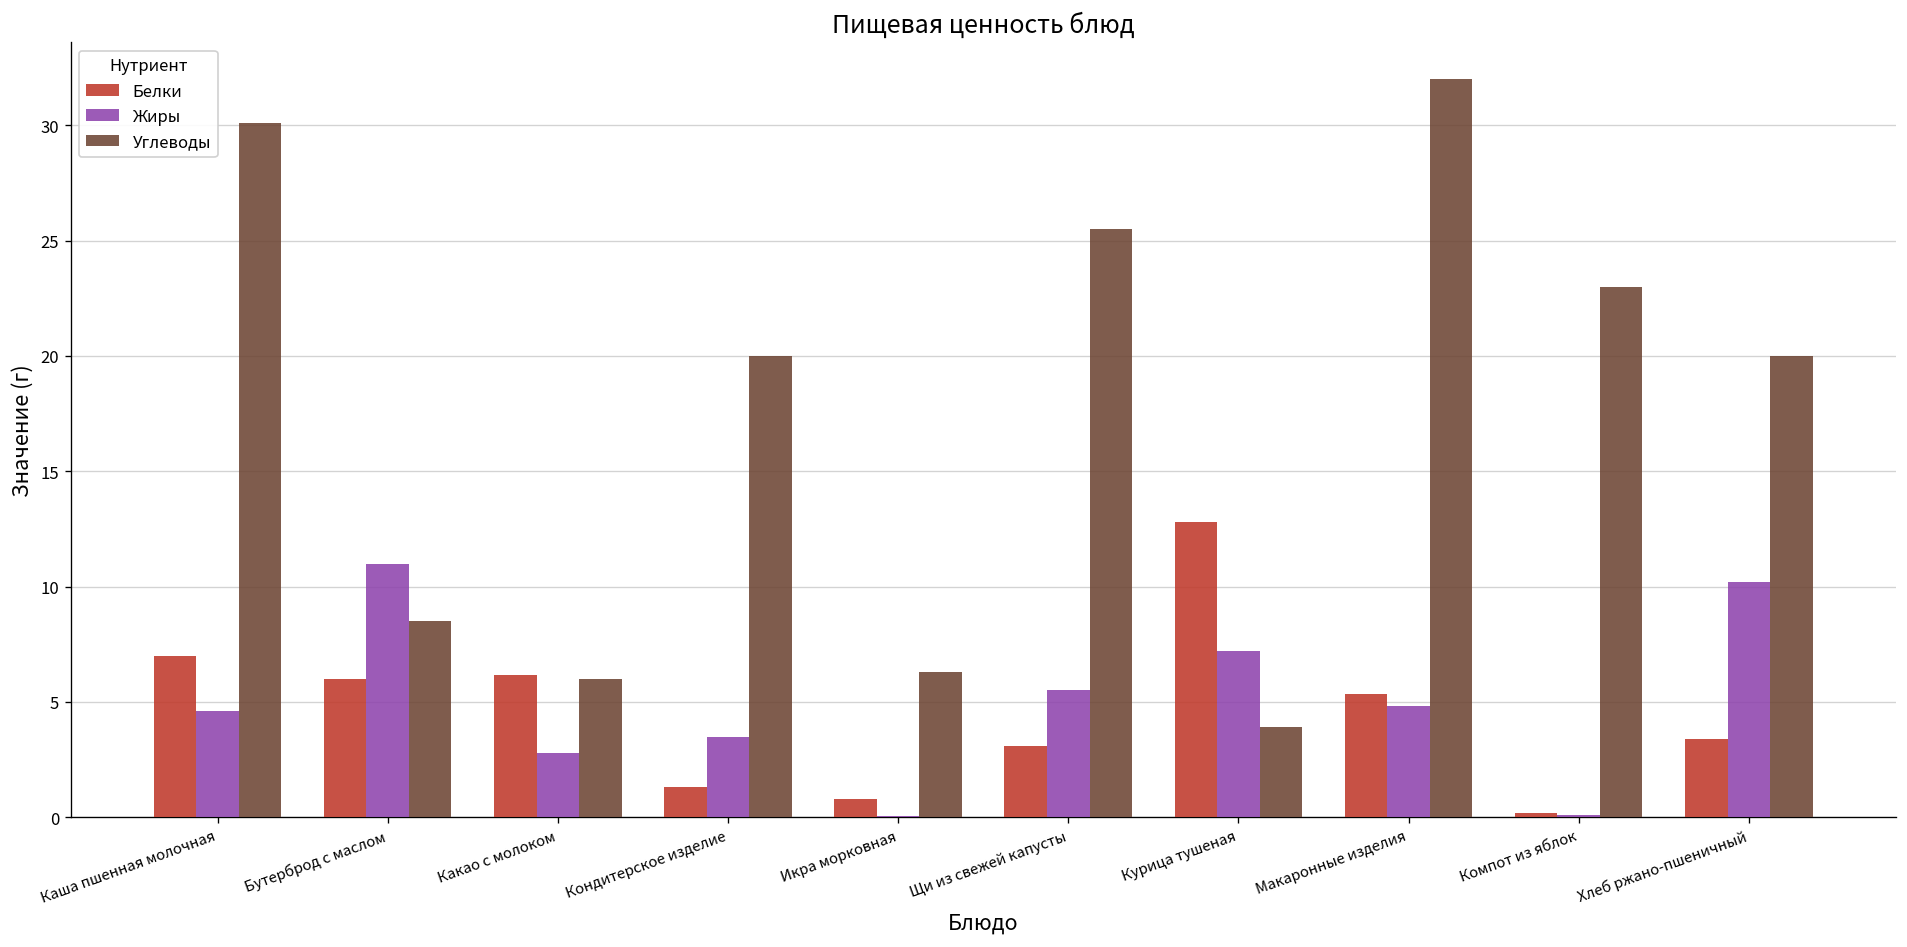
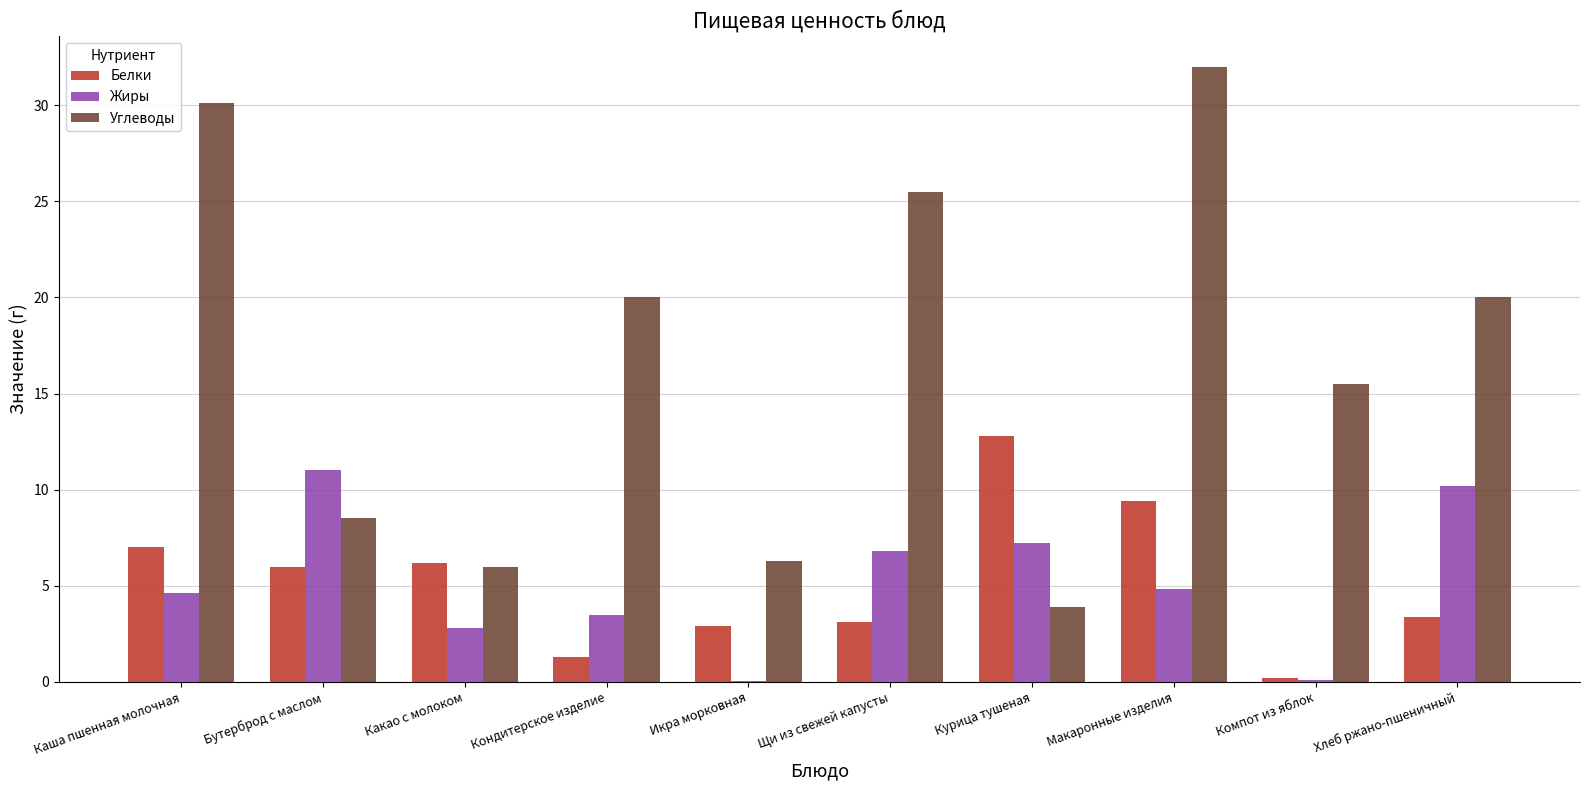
Белки, Икра морковная: 0.8 -> 2.9
Жиры, Щи из свежей капусты: 5.5 -> 6.8
Белки, Макаронные изделия: 5.4 -> 9.4
Углеводы, Компот из яблок: 23.0 -> 15.5
